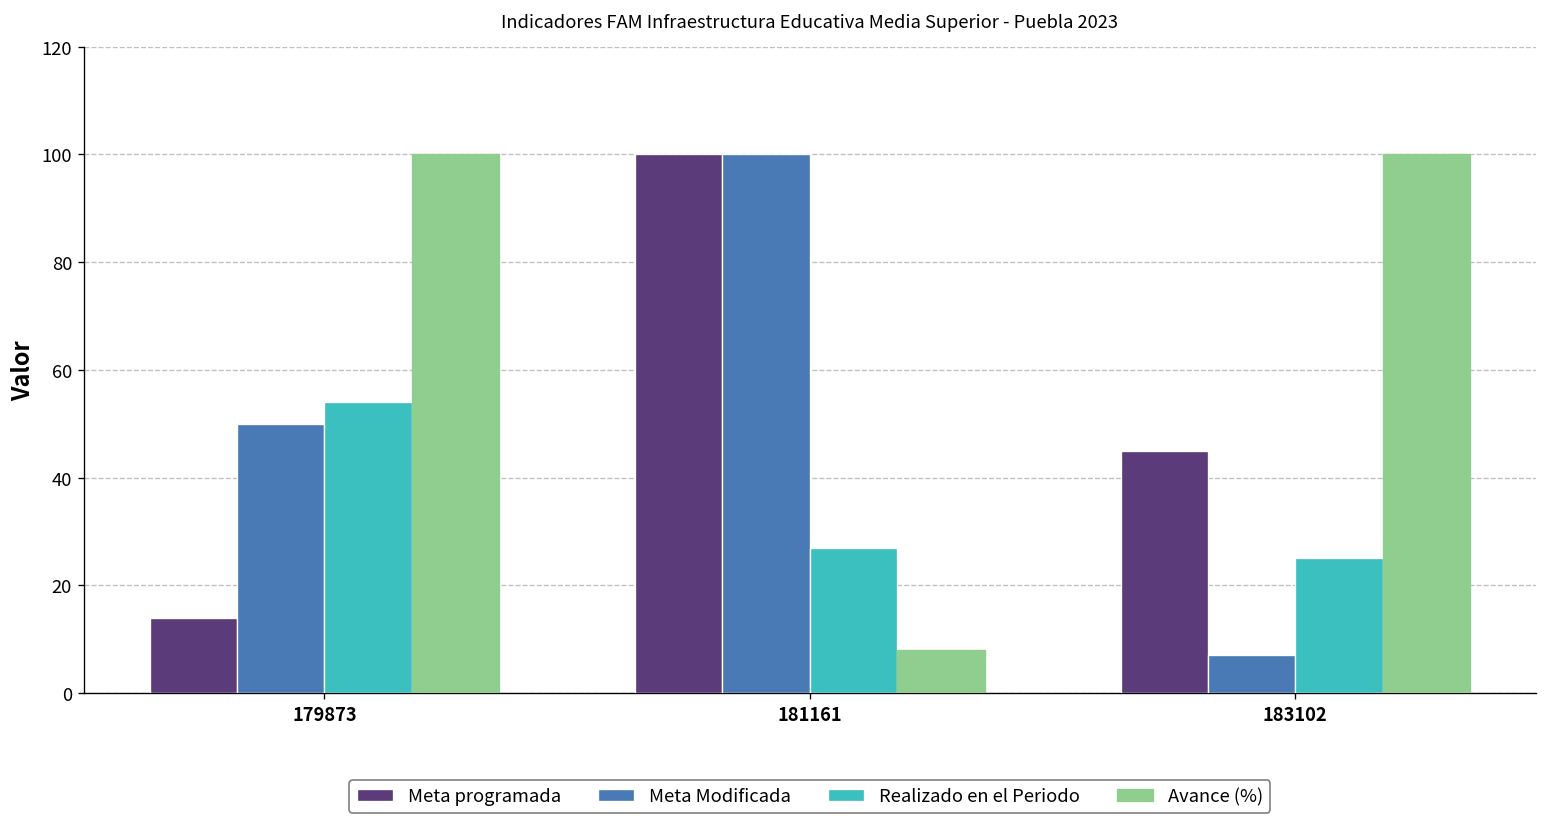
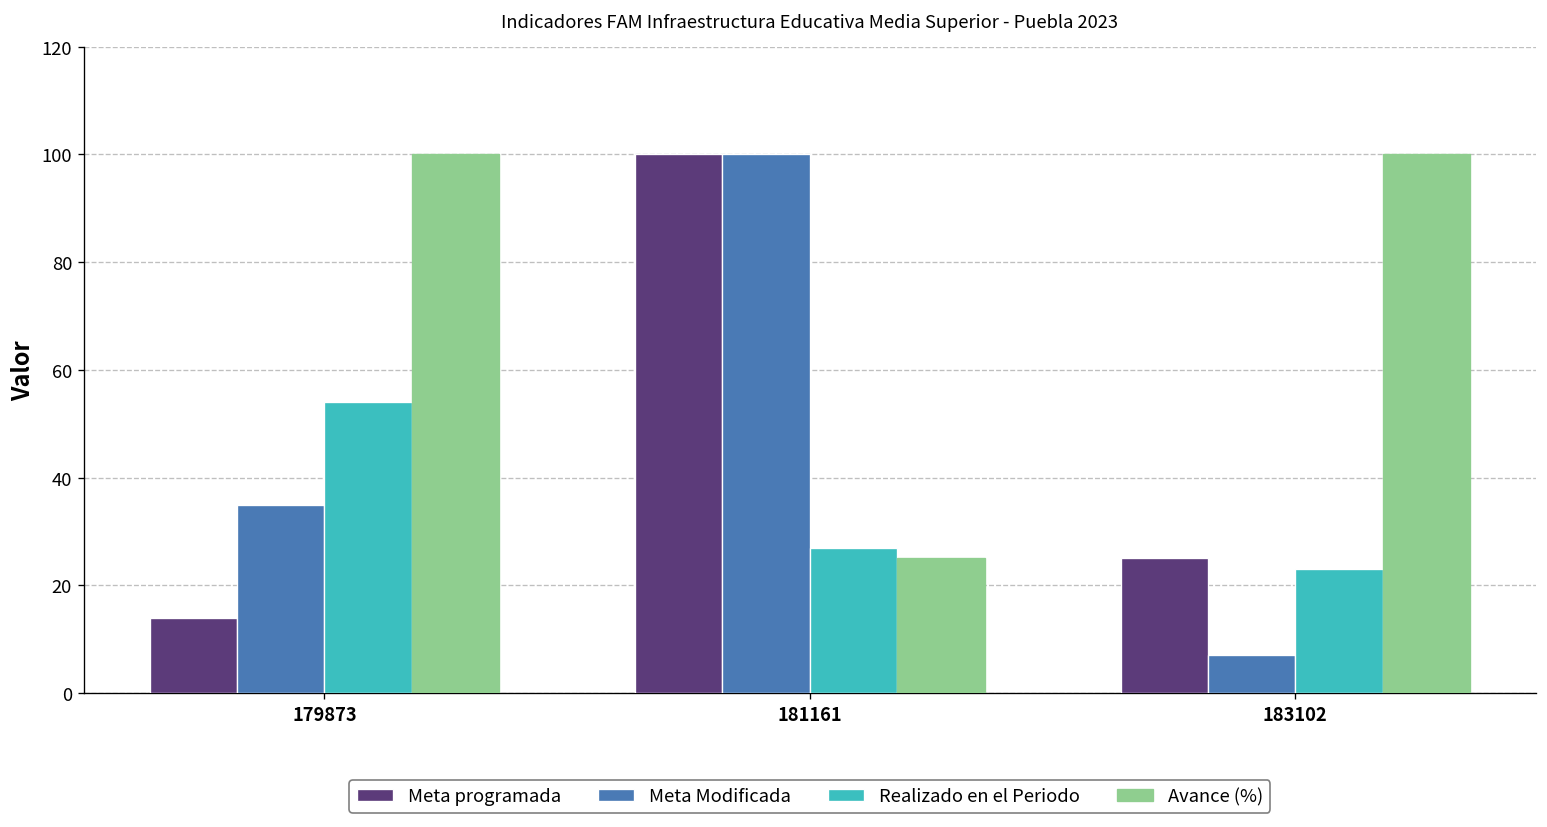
Meta Modificada, 179873: 50 -> 35
Avance (%), 181161: 8 -> 25
Meta programada, 183102: 45 -> 25
Realizado en el Periodo, 183102: 25 -> 23
